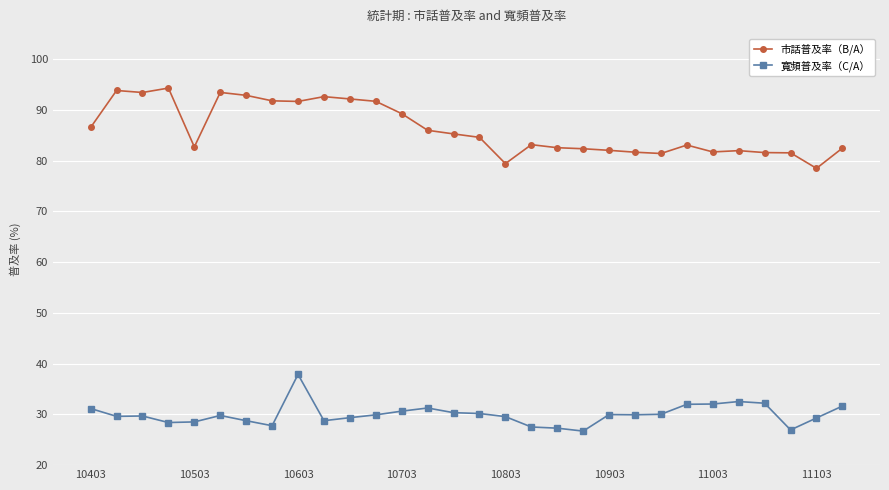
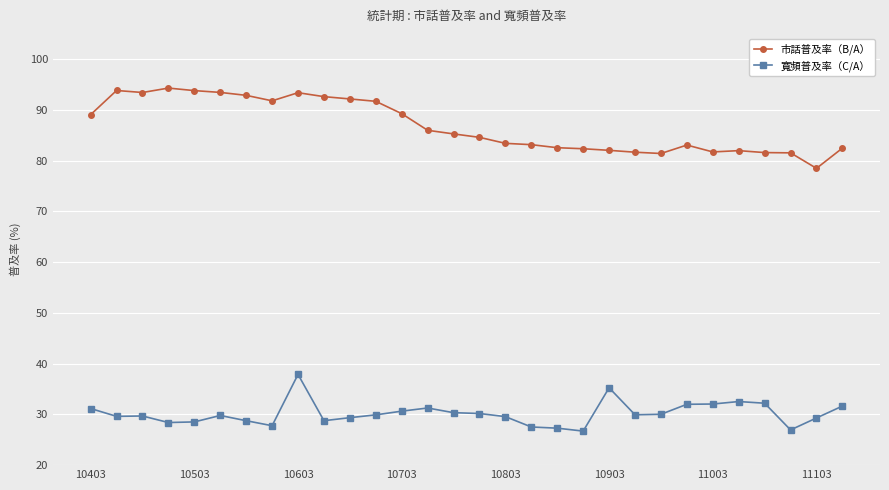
市話普及率（B/A）, 10403: 87 -> 89
市話普及率（B/A）, 10503: 83 -> 94
市話普及率（B/A）, 10603: 92 -> 93
市話普及率（B/A）, 10803: 79 -> 83
寬頻普及率（C/A）, 10903: 30 -> 35
